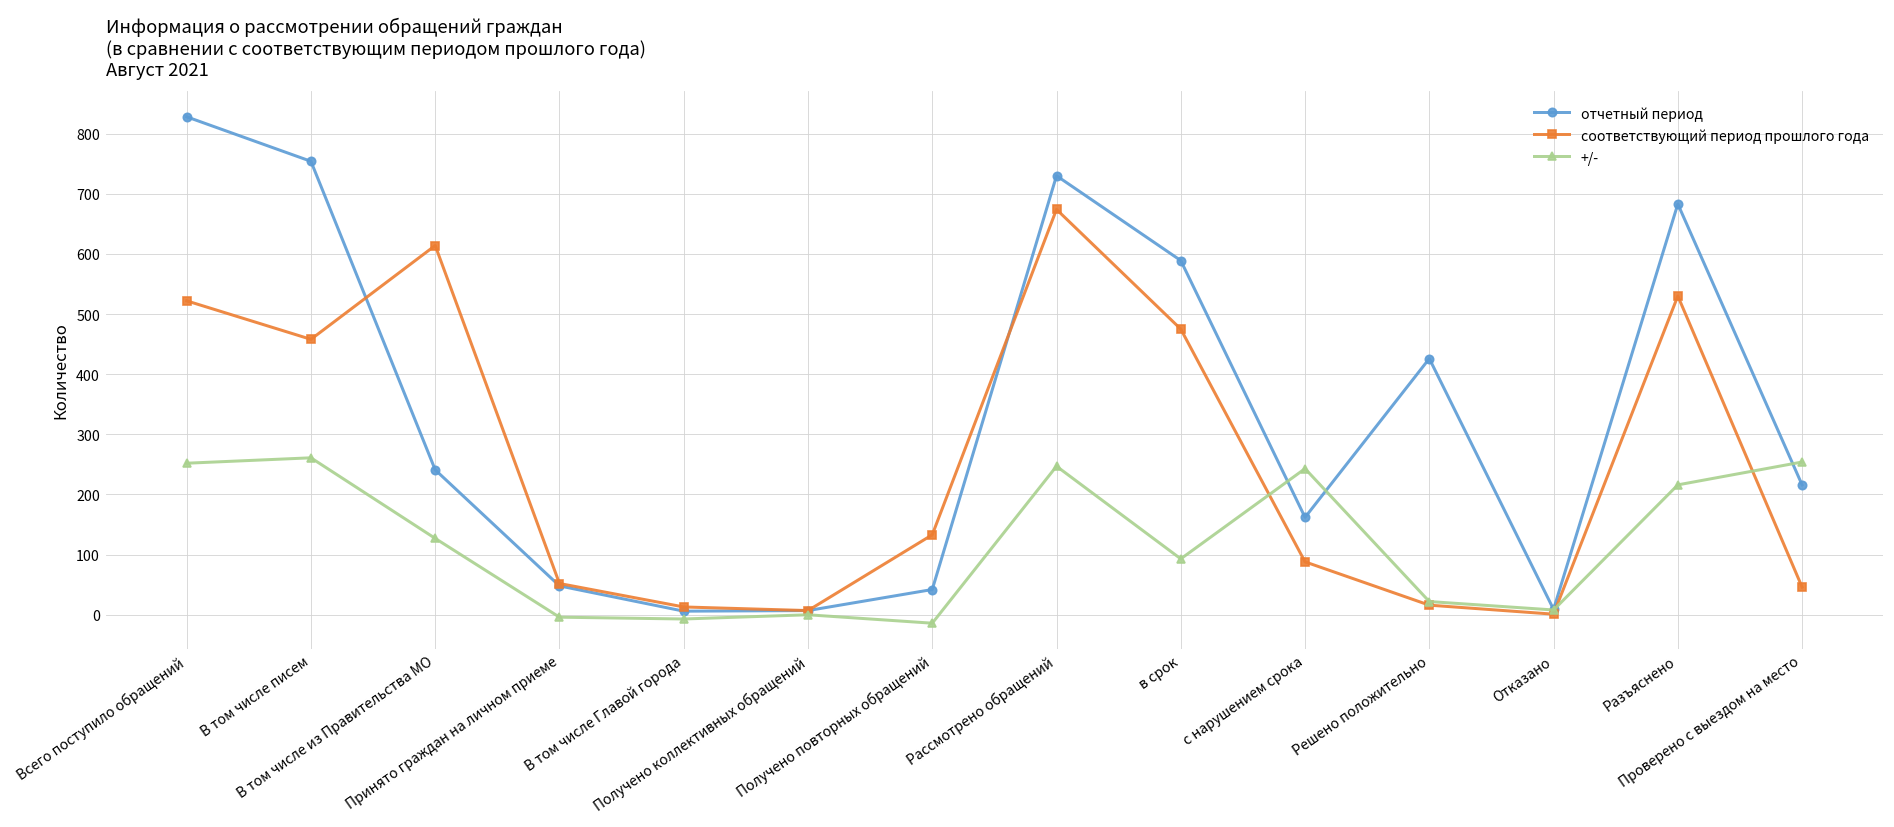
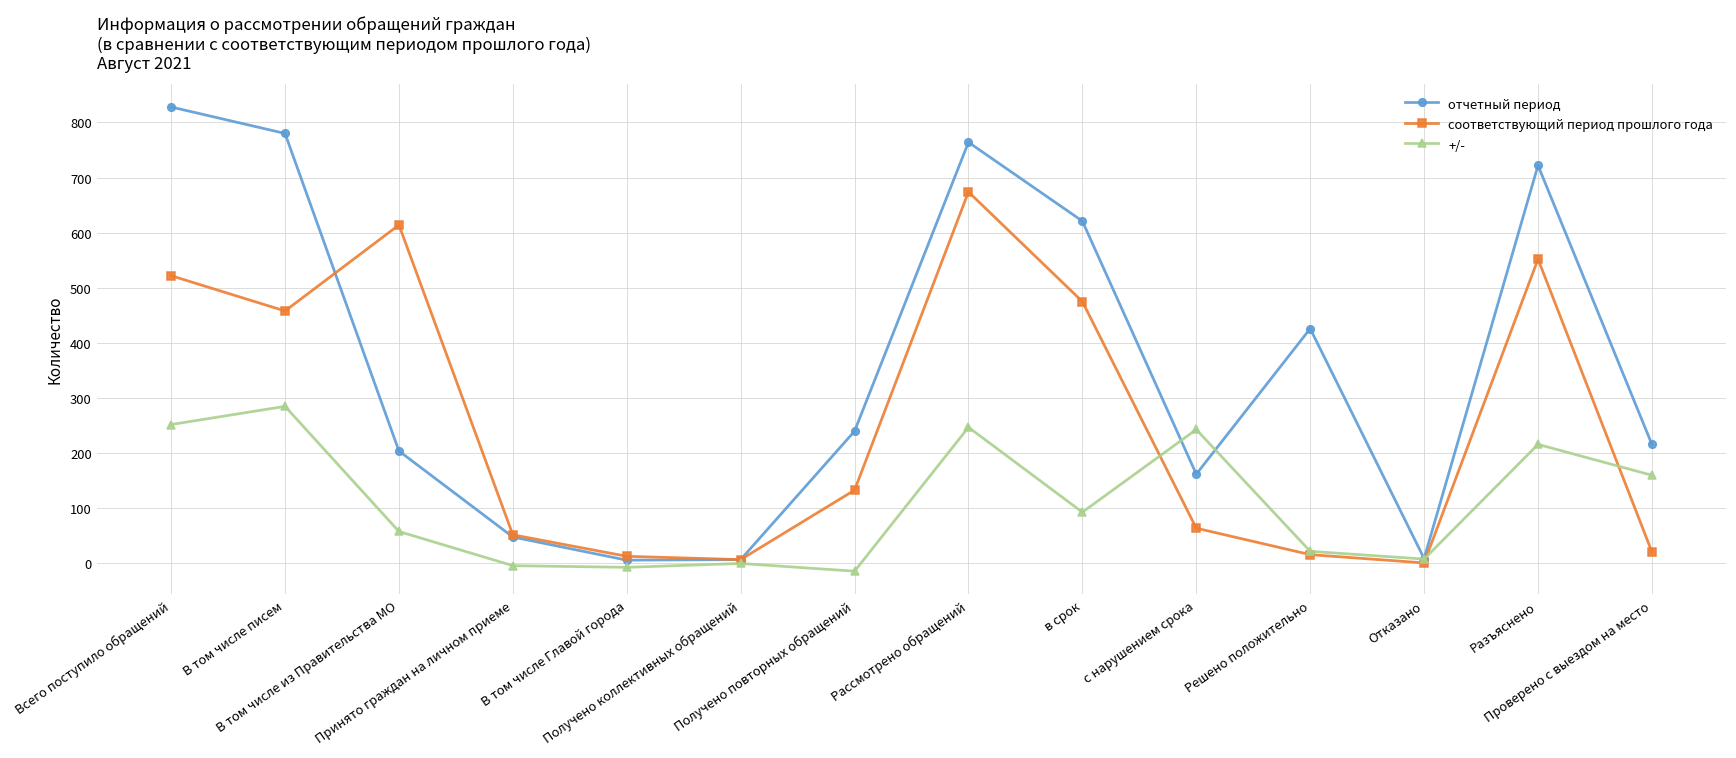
отчетный период, В том числе писем: 750 -> 780
+/-, В том числе писем: 260 -> 290
отчетный период, В том числе из Правительства МО: 240 -> 200
+/-, В том числе из Правительства МО: 130 -> 60
отчетный период, Получено повторных обращений: 40 -> 240
отчетный период, Рассмотрено обращений: 730 -> 760
отчетный период, в срок: 590 -> 620
соответствующий период прошлого года, с нарушением срока: 90 -> 60
отчетный период, Разъяснено: 680 -> 720
соответствующий период прошлого года, Разъяснено: 530 -> 550
соответствующий период прошлого года, Проверено с выездом на место: 50 -> 20
+/-, Проверено с выездом на место: 250 -> 160
